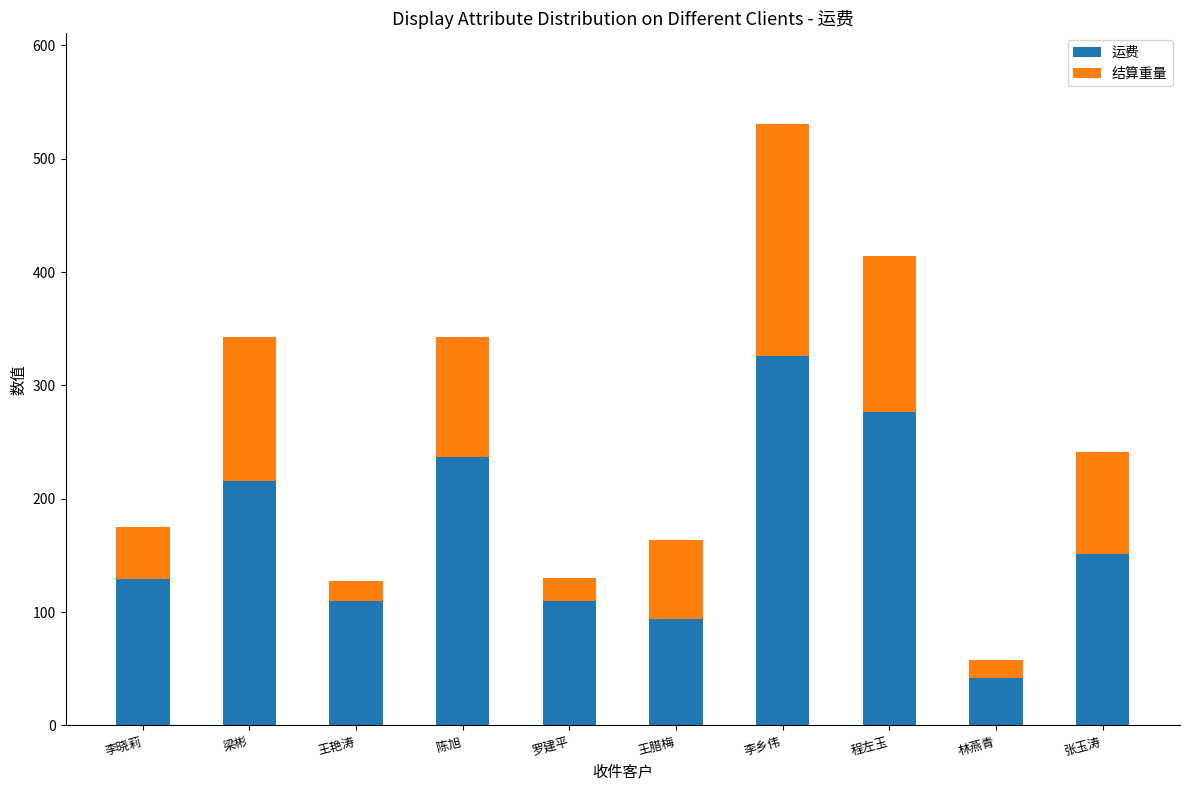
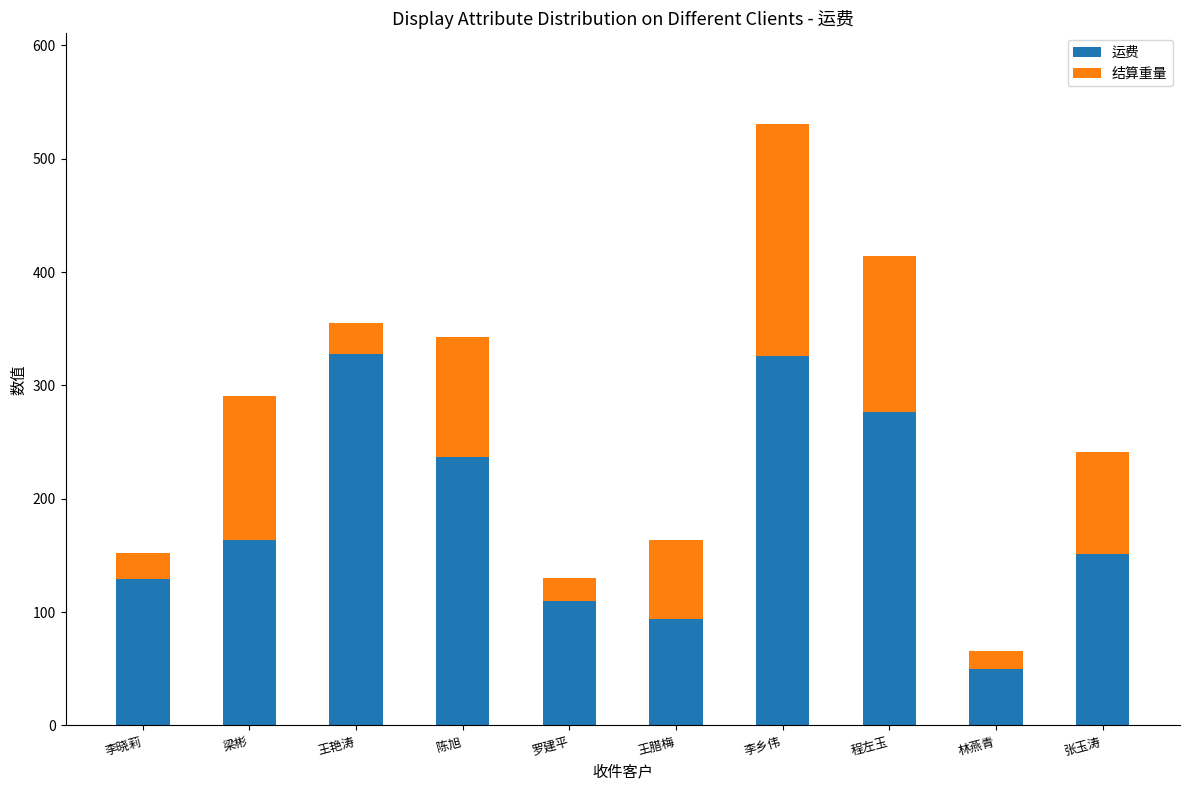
结算重量, 李晓莉: 46 -> 23
运费, 梁彬: 216 -> 164
运费, 王艳涛: 110 -> 328
结算重量, 王艳涛: 18 -> 27
运费, 林燕青: 42 -> 50
